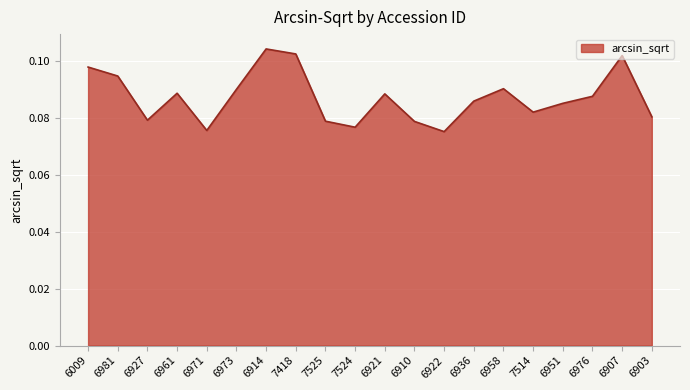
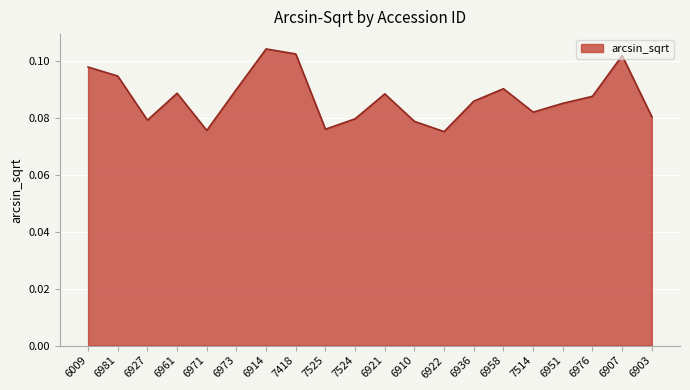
7525: 0.079 -> 0.076
7524: 0.077 -> 0.080
